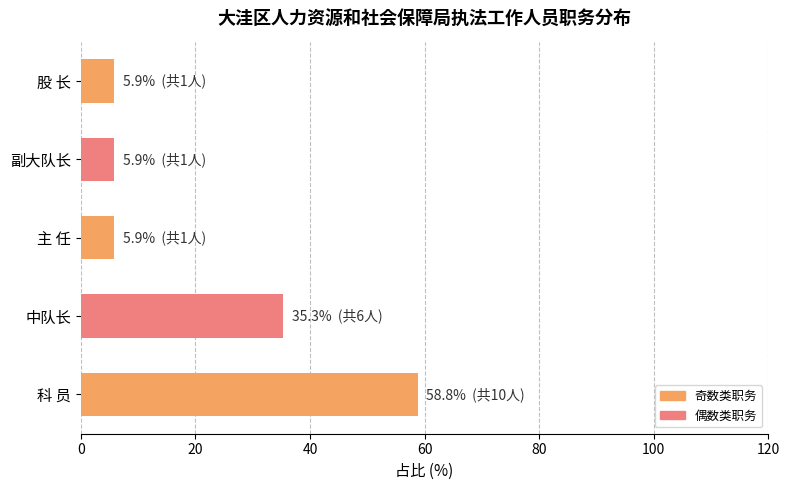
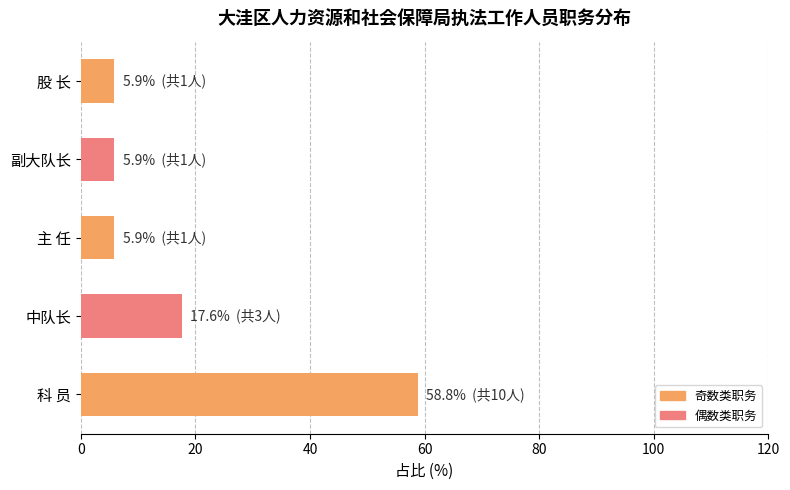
中队长: 35.3% (共6人) -> 17.6% (共3人)
